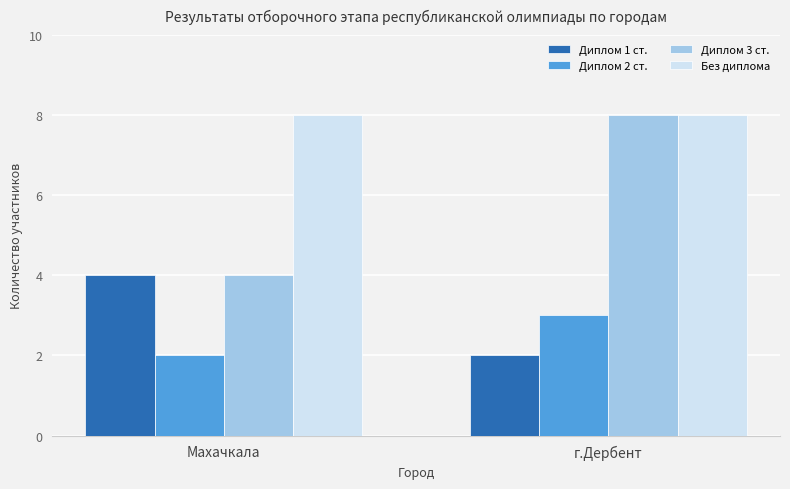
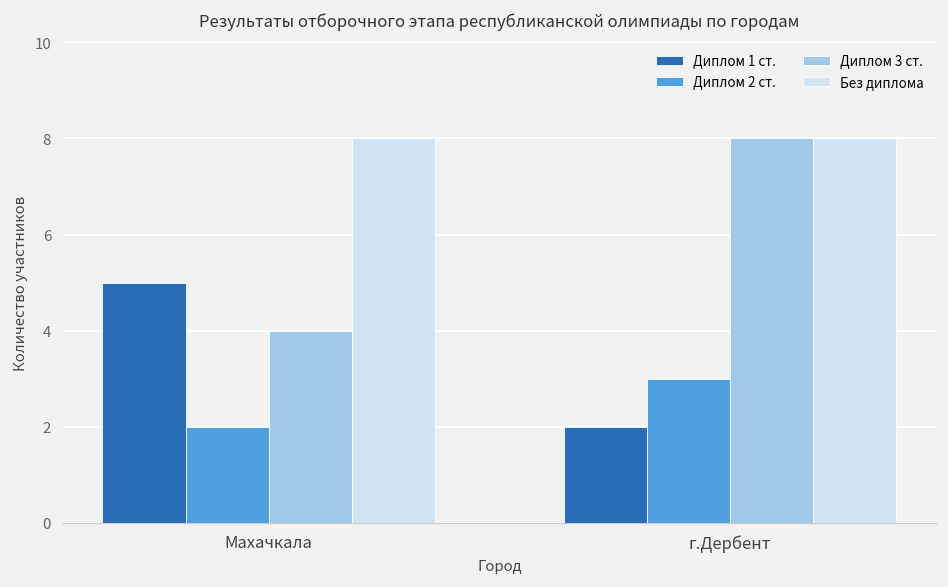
Диплом 1 ст., Махачкала: 4 -> 5
